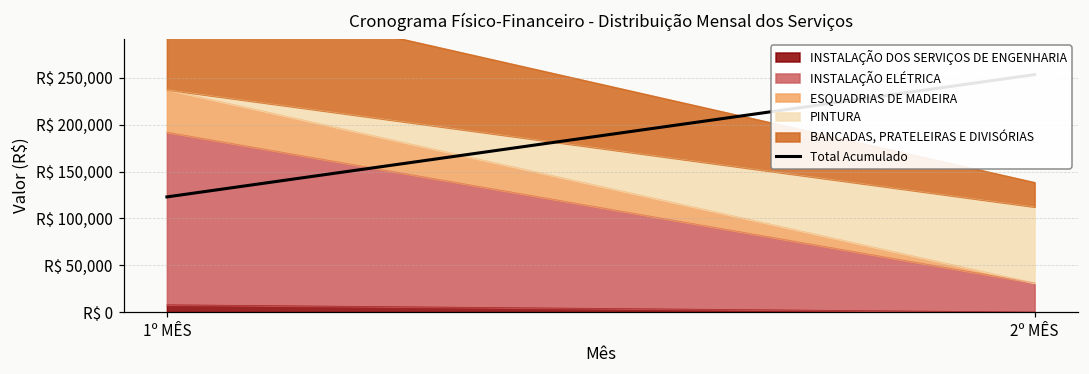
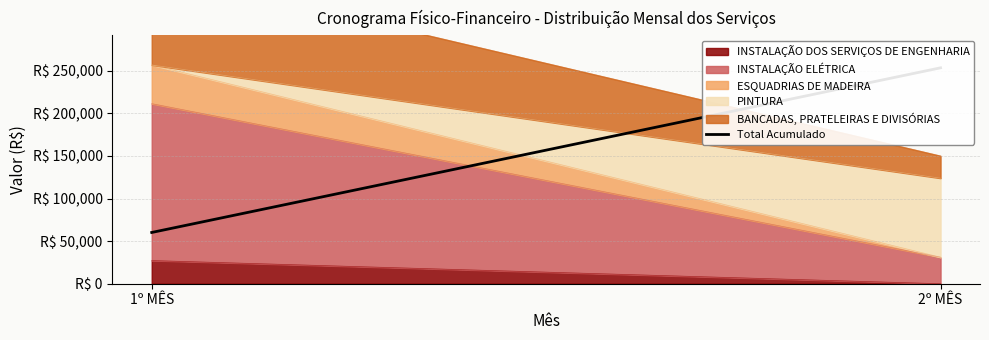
INSTALAÇÃO DOS SERVIÇOS DE ENGENHARIA, 1º MÊS: R$ 10,000 -> R$ 30,000
Total Acumulado, 1º MÊS: R$ 120,000 -> R$ 60,000
PINTURA, 2º MÊS: R$ 80,000 -> R$ 90,000
